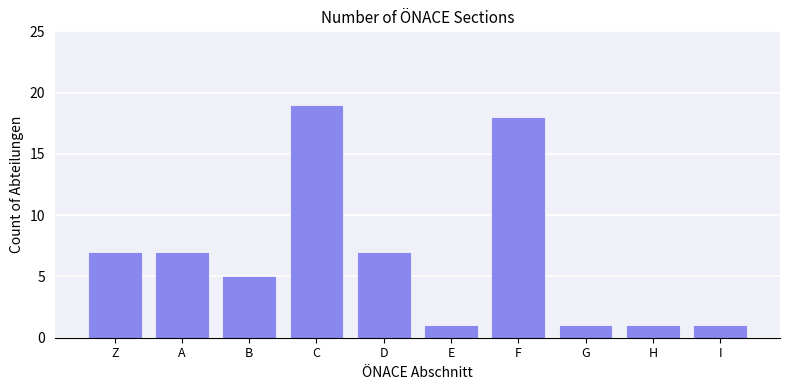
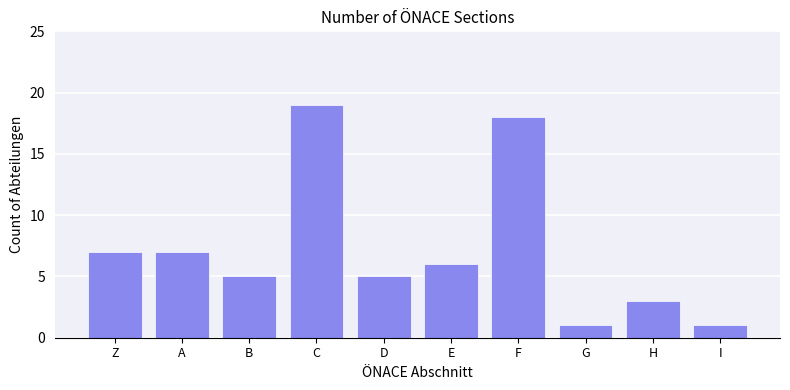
D: 7 -> 5
E: 1 -> 6
H: 1 -> 3
